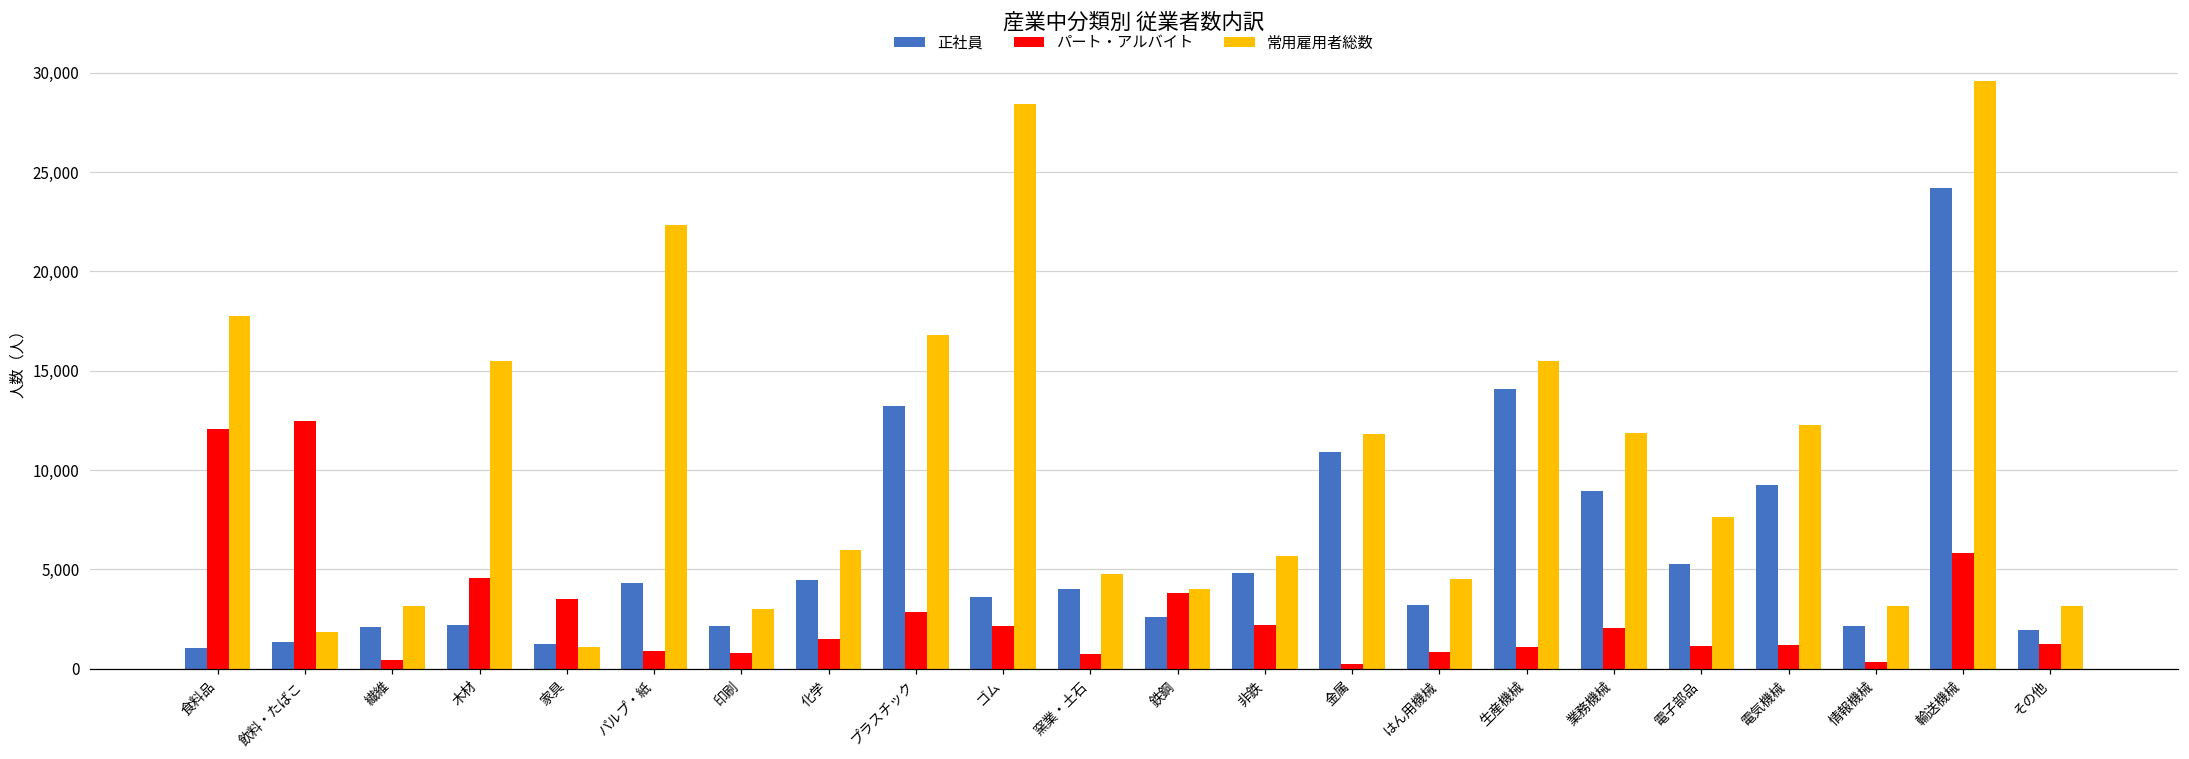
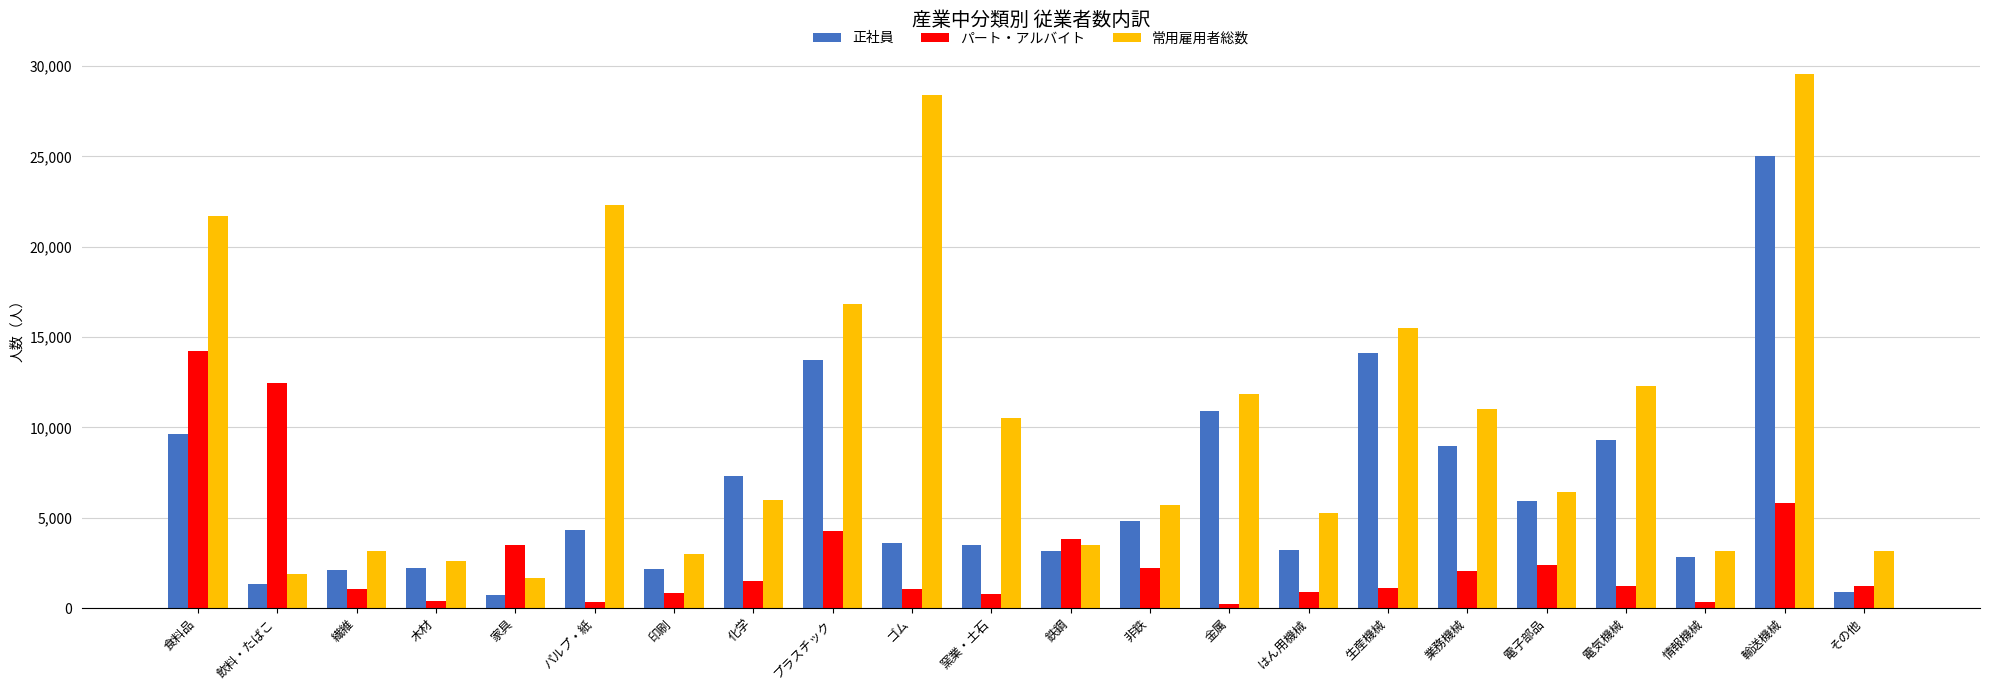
正社員, 食料品: 1,100 -> 9,600
パート・アルバイト, 食料品: 12,100 -> 14,200
常用雇用者総数, 食料品: 17,800 -> 21,700
パート・アルバイト, 繊維: 400 -> 1,100
パート・アルバイト, 木材: 4,600 -> 400
常用雇用者総数, 木材: 15,500 -> 2,600
正社員, 家具: 1,200 -> 700
常用雇用者総数, 家具: 1,100 -> 1,700
パート・アルバイト, パルプ・紙: 900 -> 300
正社員, 化学: 4,500 -> 7,300
正社員, プラスチック: 13,200 -> 13,700
パート・アルバイト, プラスチック: 2,900 -> 4,300
パート・アルバイト, ゴム: 2,200 -> 1,100
正社員, 窯業・土石: 4,000 -> 3,500
常用雇用者総数, 窯業・土石: 4,800 -> 10,500
正社員, 鉄鋼: 2,600 -> 3,100
常用雇用者総数, 鉄鋼: 4,000 -> 3,500
常用雇用者総数, はん用機械: 4,500 -> 5,300
常用雇用者総数, 業務機械: 11,900 -> 11,000
正社員, 電子部品: 5,300 -> 5,900
パート・アルバイト, 電子部品: 1,100 -> 2,400
常用雇用者総数, 電子部品: 7,700 -> 6,400
正社員, 情報機械: 2,100 -> 2,800
正社員, 輸送機械: 24,200 -> 25,000
正社員, その他: 1,900 -> 900
